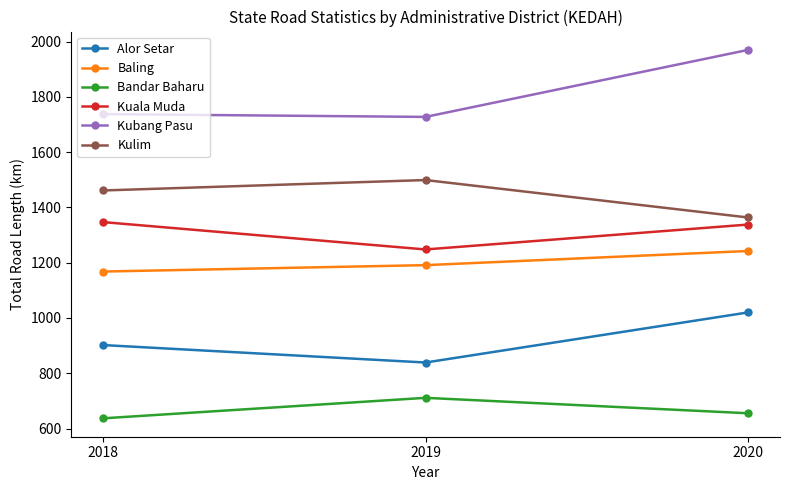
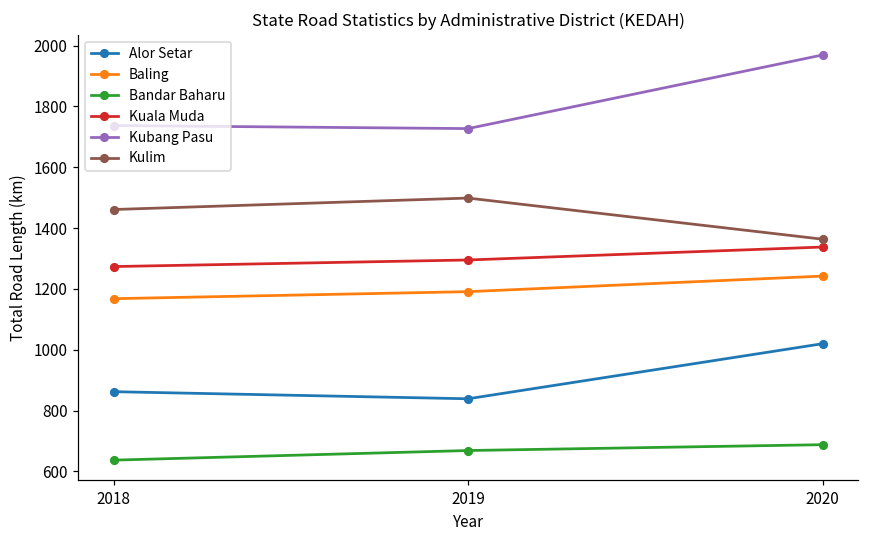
Alor Setar, 2018: 900 -> 860
Kuala Muda, 2018: 1350 -> 1270
Bandar Baharu, 2019: 710 -> 670
Kuala Muda, 2019: 1250 -> 1300
Bandar Baharu, 2020: 660 -> 690
